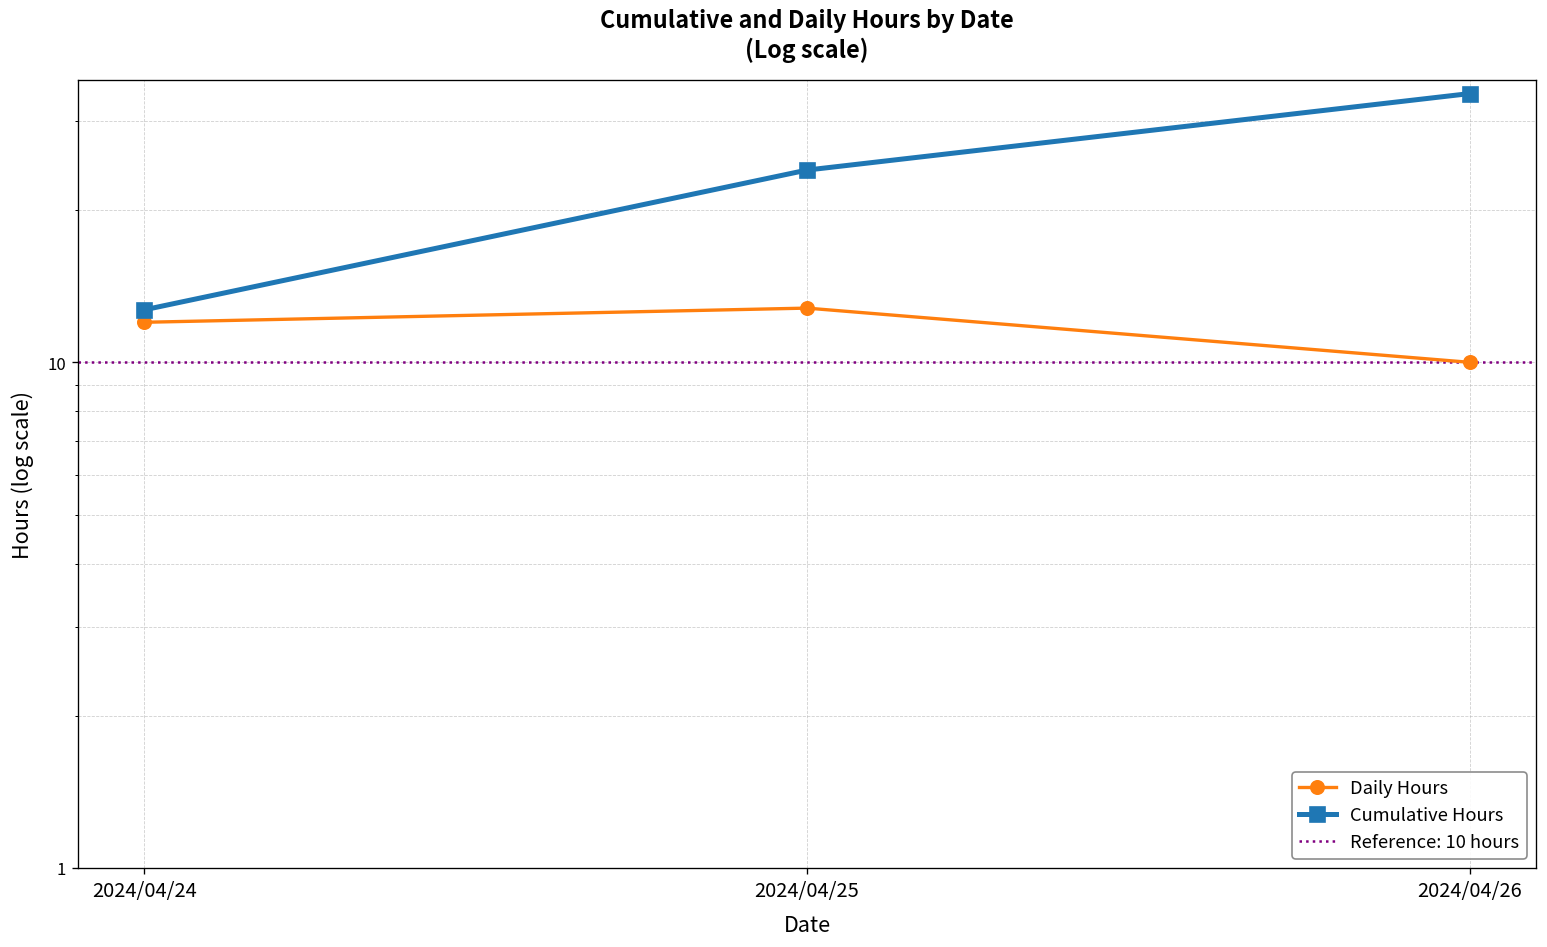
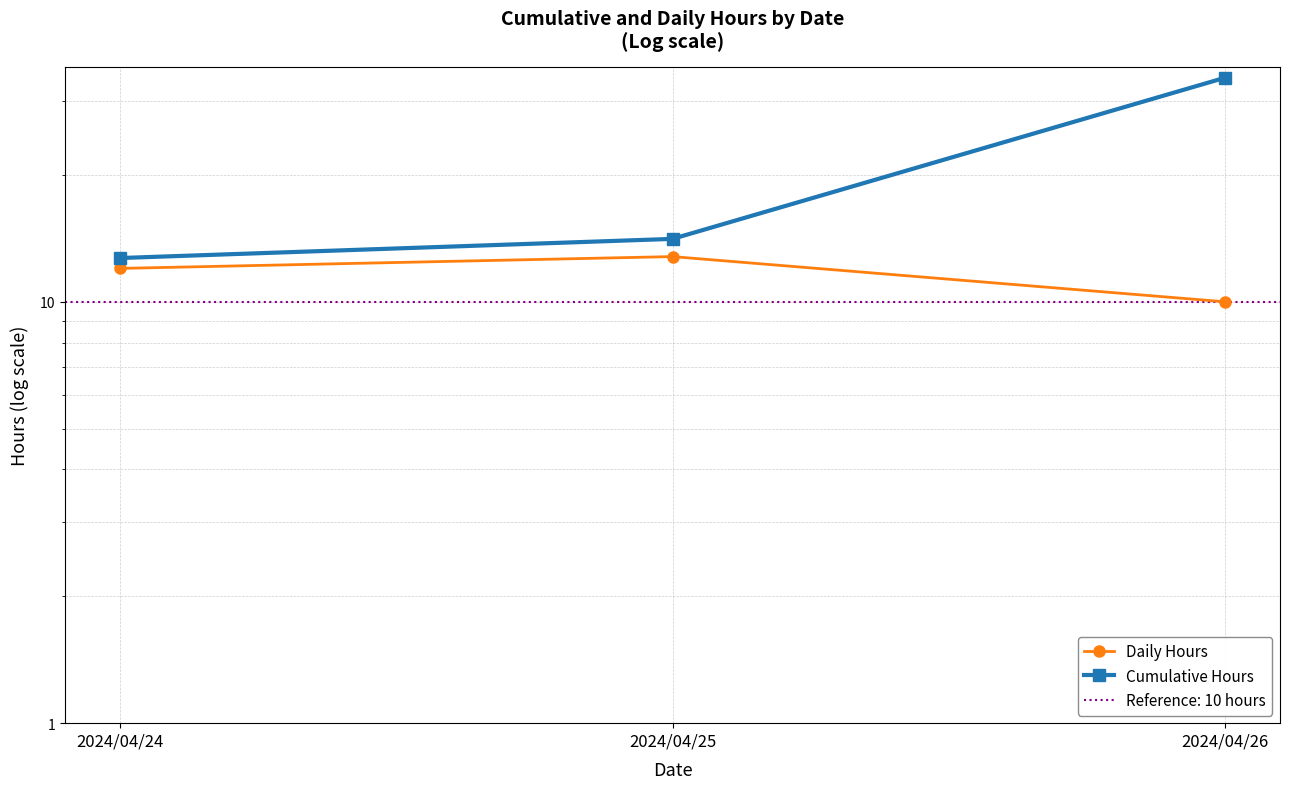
Cumulative Hours, 2024/04/25: 24 -> 14.1
